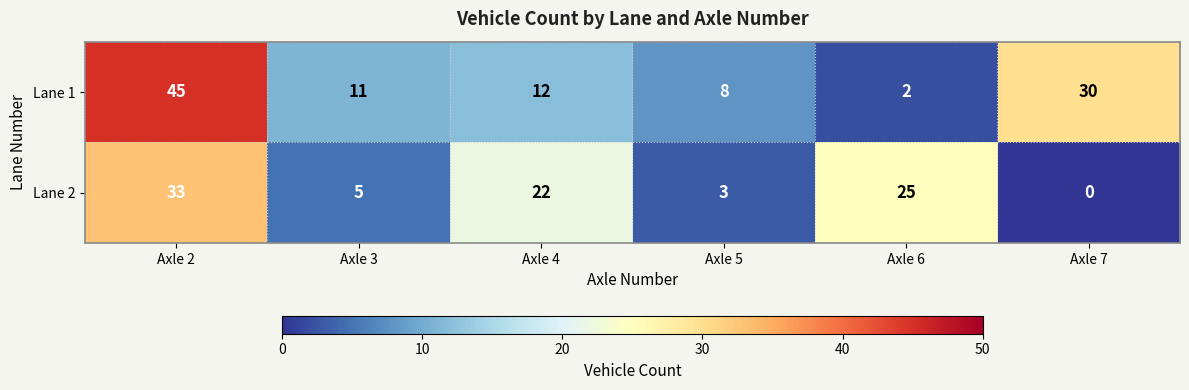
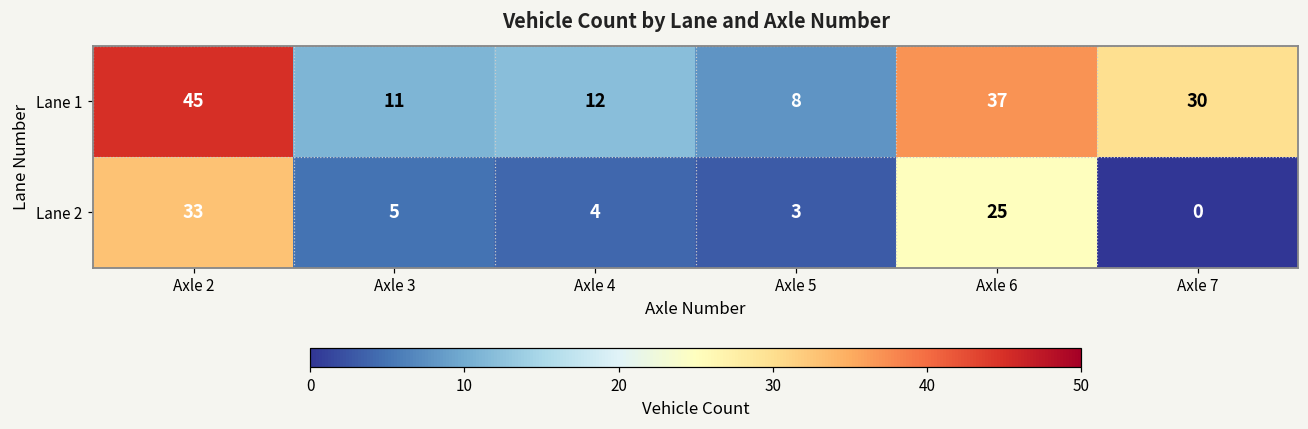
Lane 1, Axle 6: 2 -> 37
Lane 2, Axle 4: 22 -> 4
